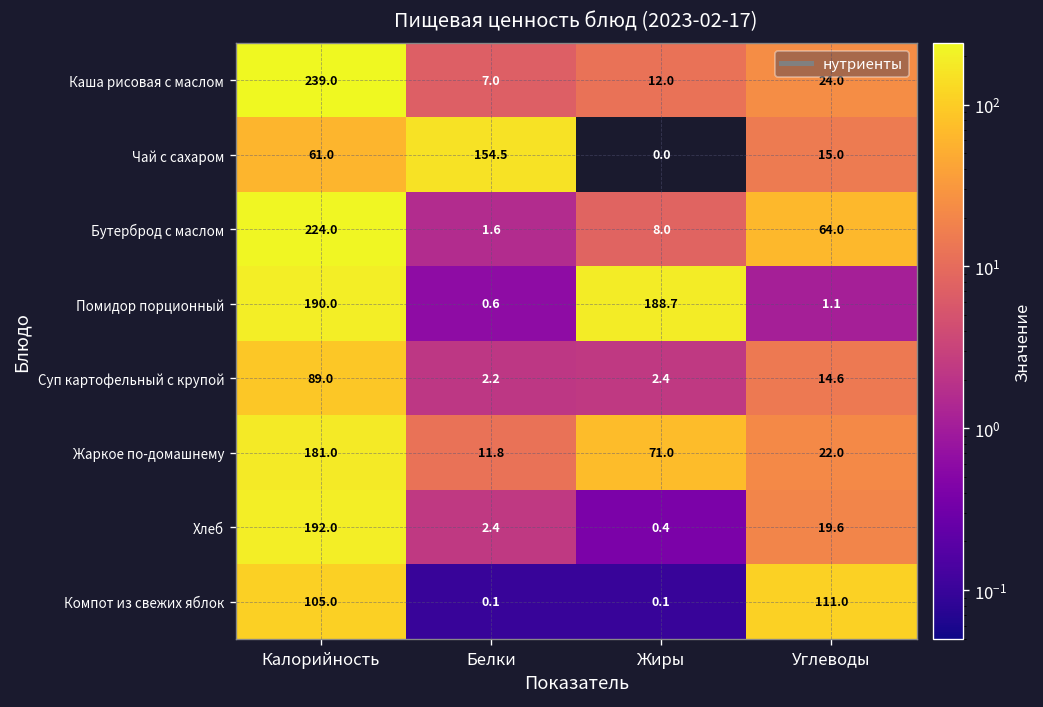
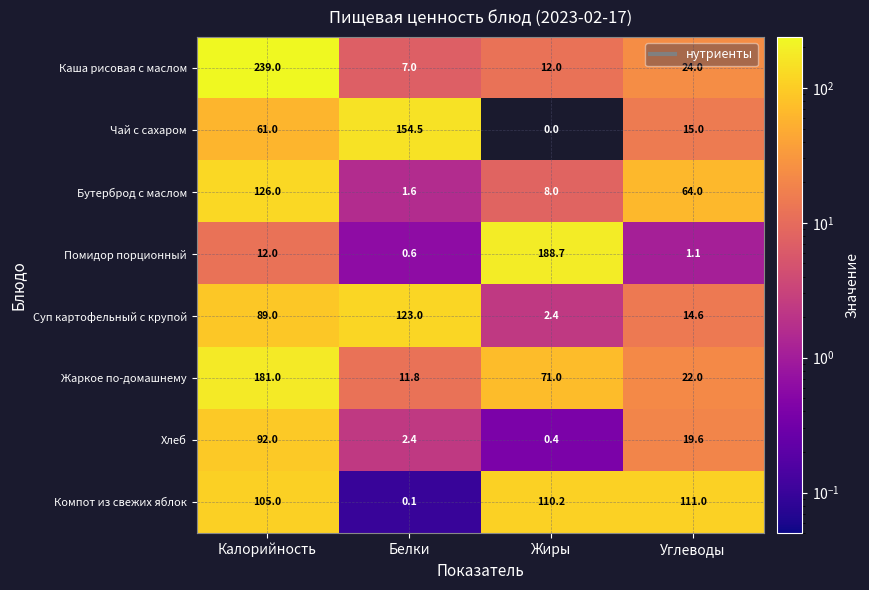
Бутерброд с маслом, Калорийность: 224.0 -> 126.0
Помидор порционный, Калорийность: 190.0 -> 12.0
Суп картофельный с крупой, Белки: 2.2 -> 123.0
Хлеб, Калорийность: 192.0 -> 92.0
Компот из свежих яблок, Жиры: 0.1 -> 110.2
